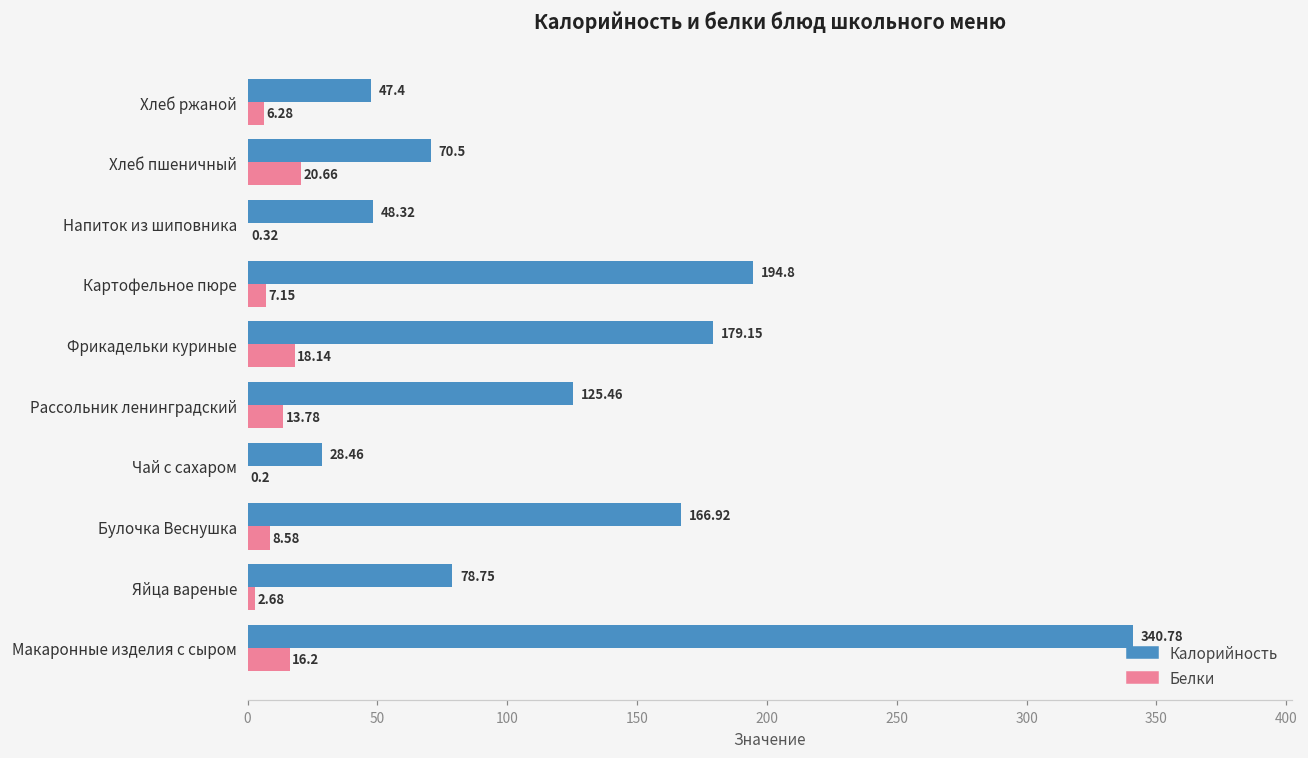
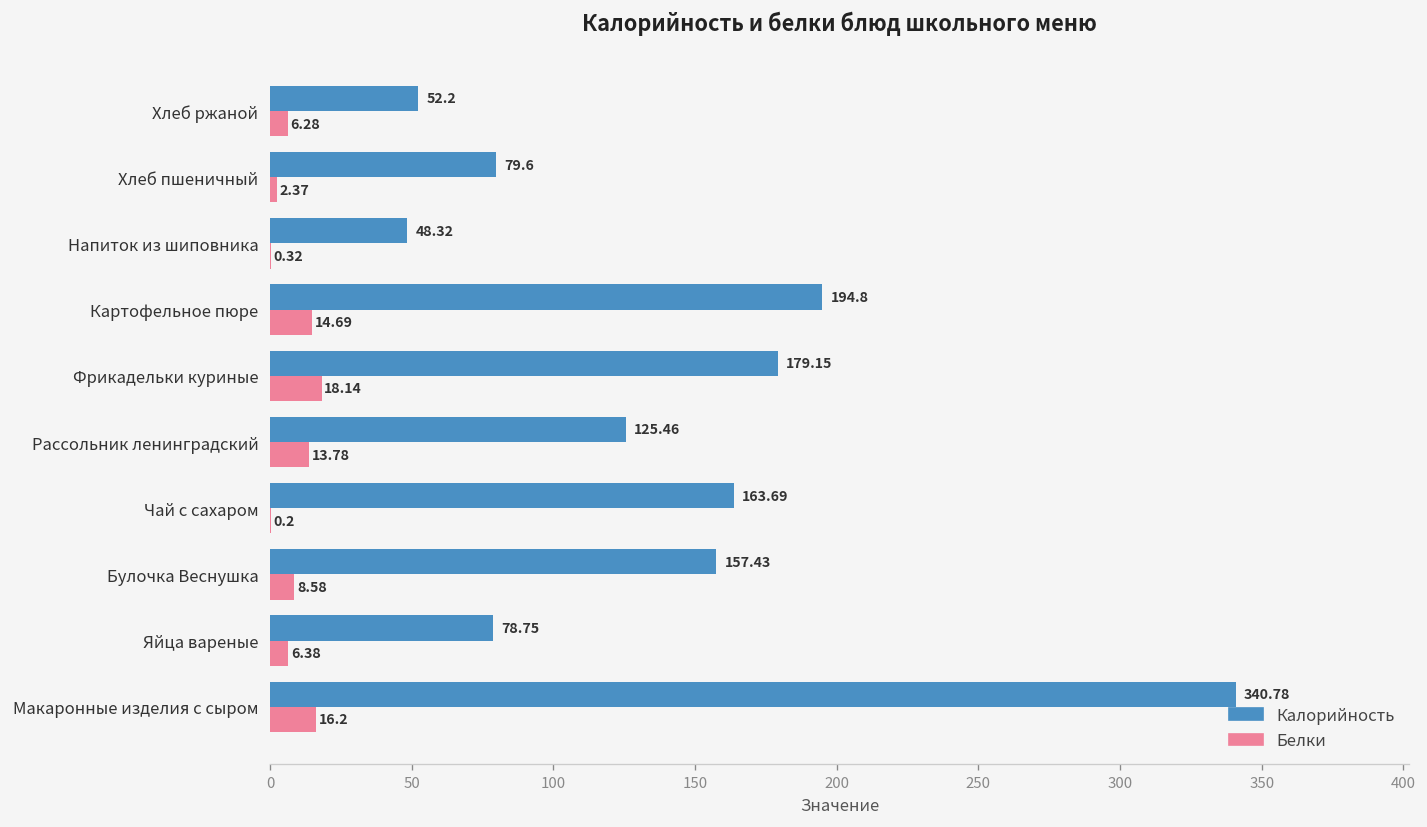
Калорийность, Хлеб ржаной: 47.4 -> 52.2
Калорийность, Хлеб пшеничный: 70.5 -> 79.6
Белки, Хлеб пшеничный: 20.66 -> 2.37
Белки, Картофельное пюре: 7.15 -> 14.69
Калорийность, Чай с сахаром: 28.46 -> 163.69
Калорийность, Булочка Веснушка: 166.92 -> 157.43
Белки, Яйца вареные: 2.68 -> 6.38
